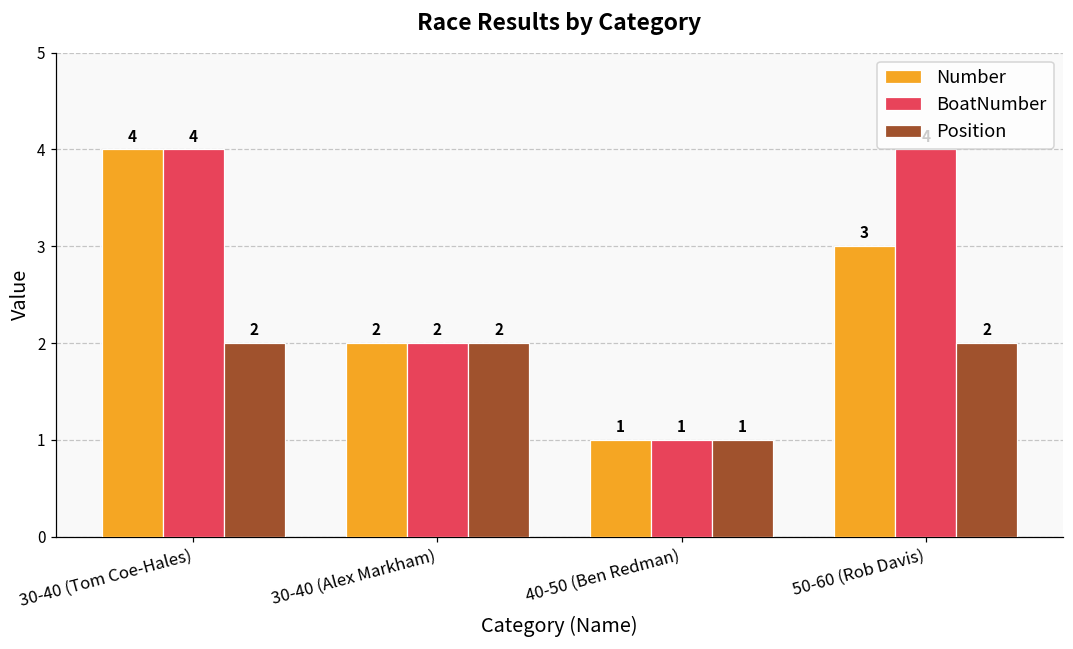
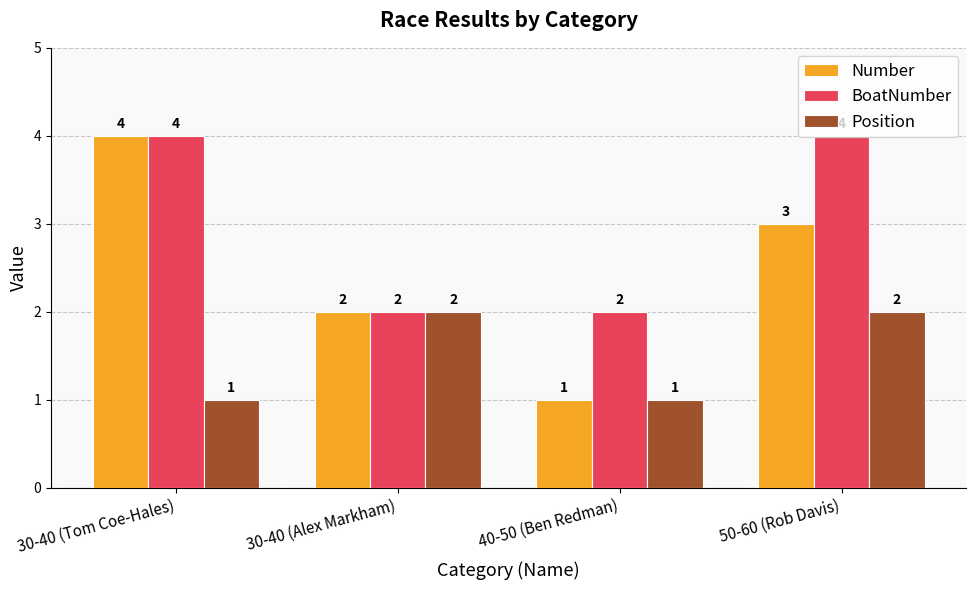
Position, 30-40 (Tom Coe-Hales): 2 -> 1
BoatNumber, 40-50 (Ben Redman): 1 -> 2
